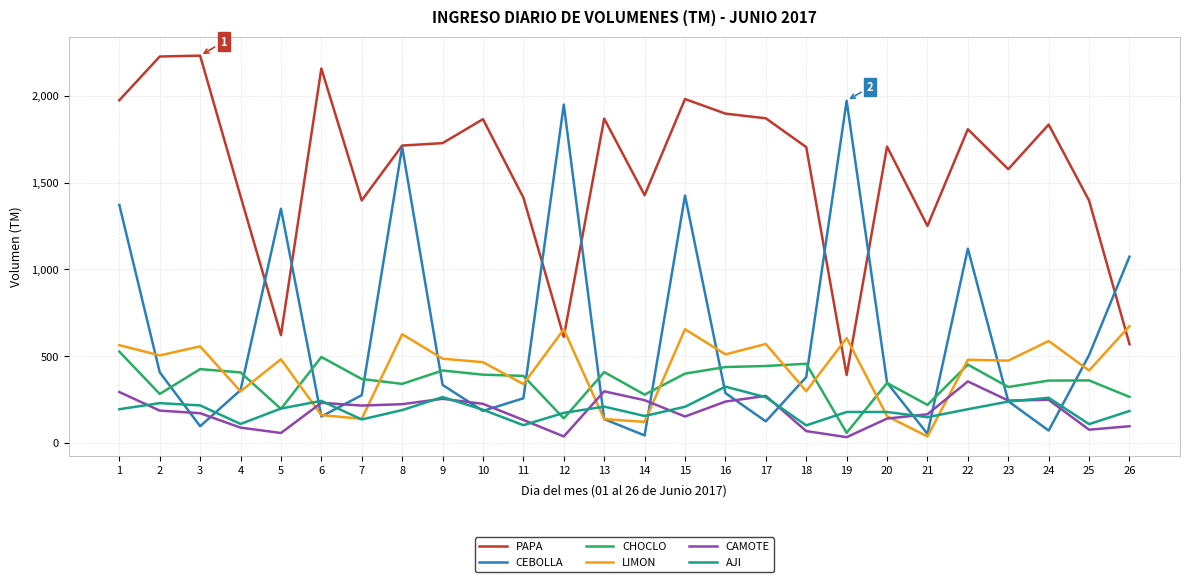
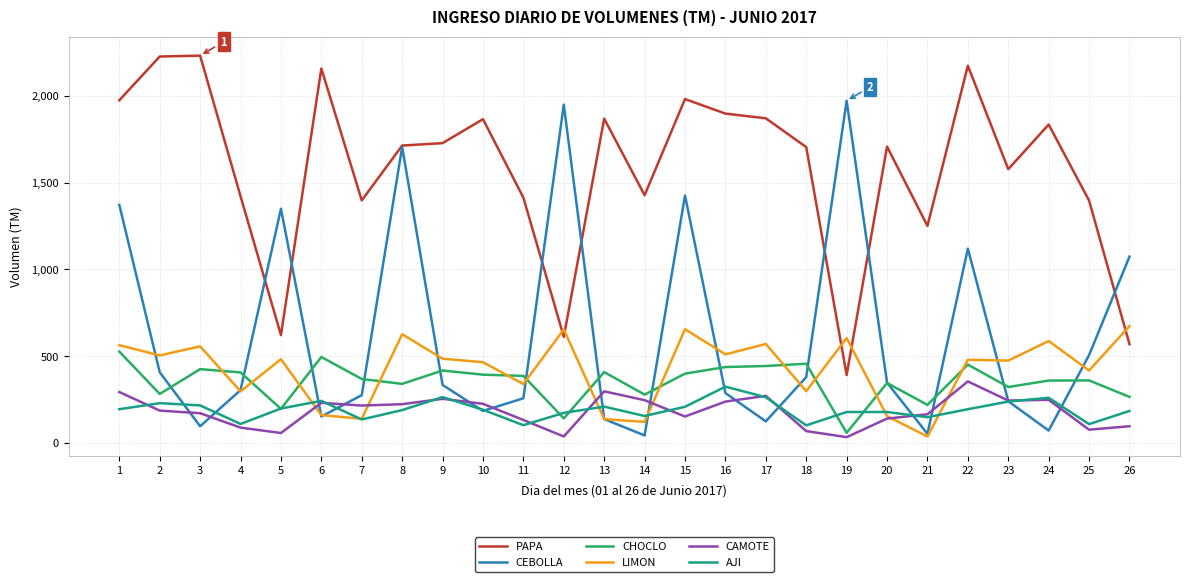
PAPA, 22: 1,810 -> 2,170
